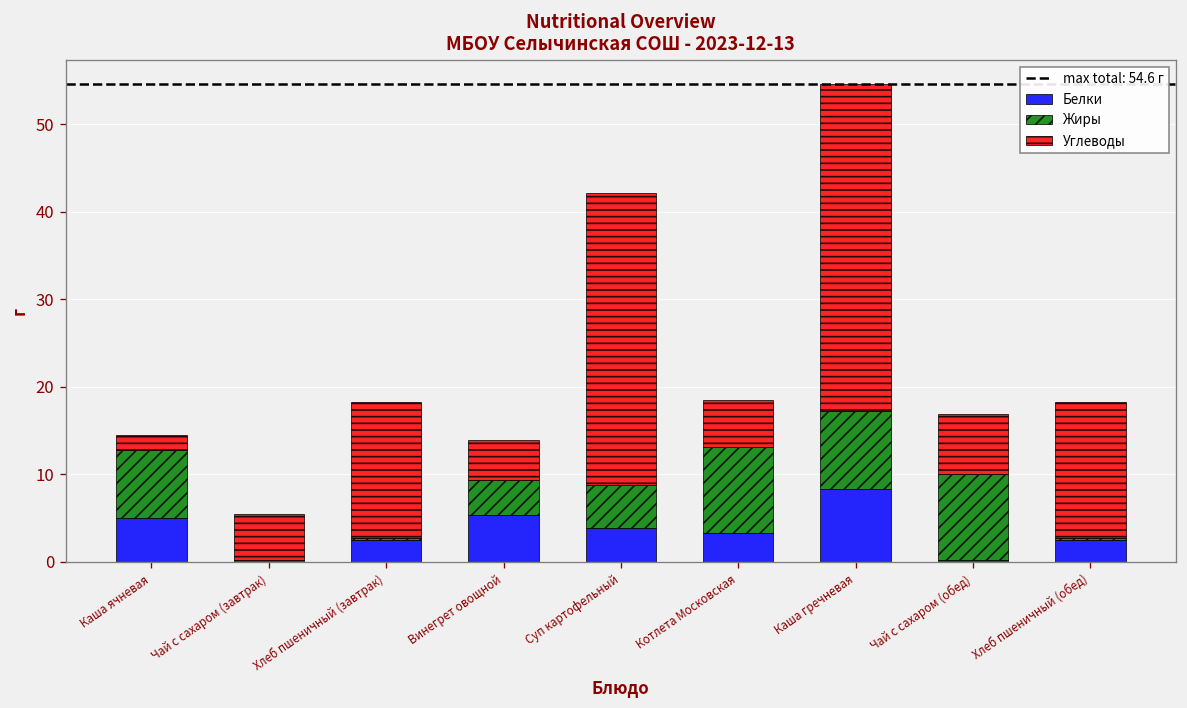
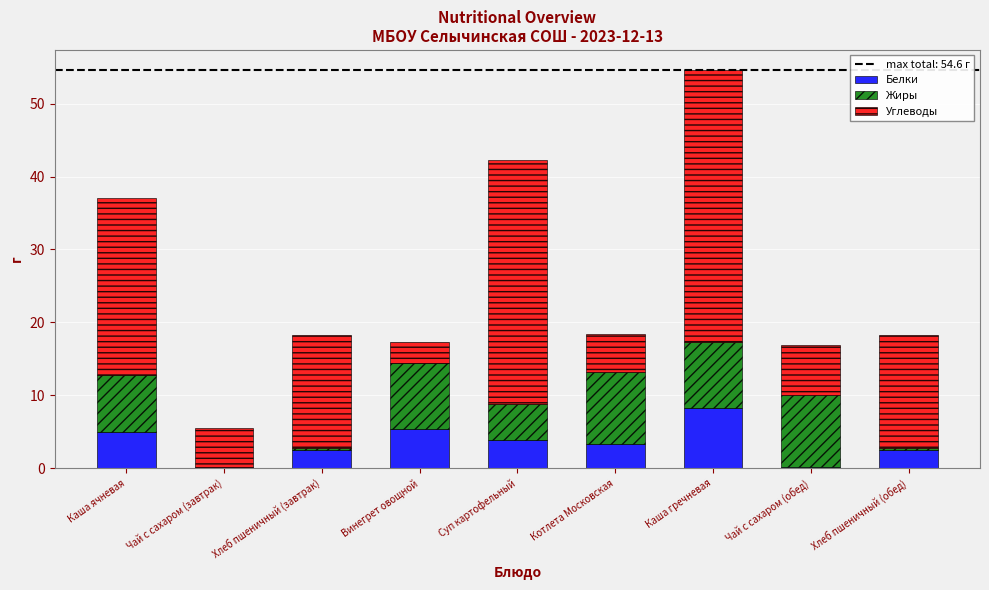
Углеводы, Каша ячневая: 2 -> 24
Жиры, Винегрет овощной: 4 -> 9
Углеводы, Винегрет овощной: 4 -> 3
